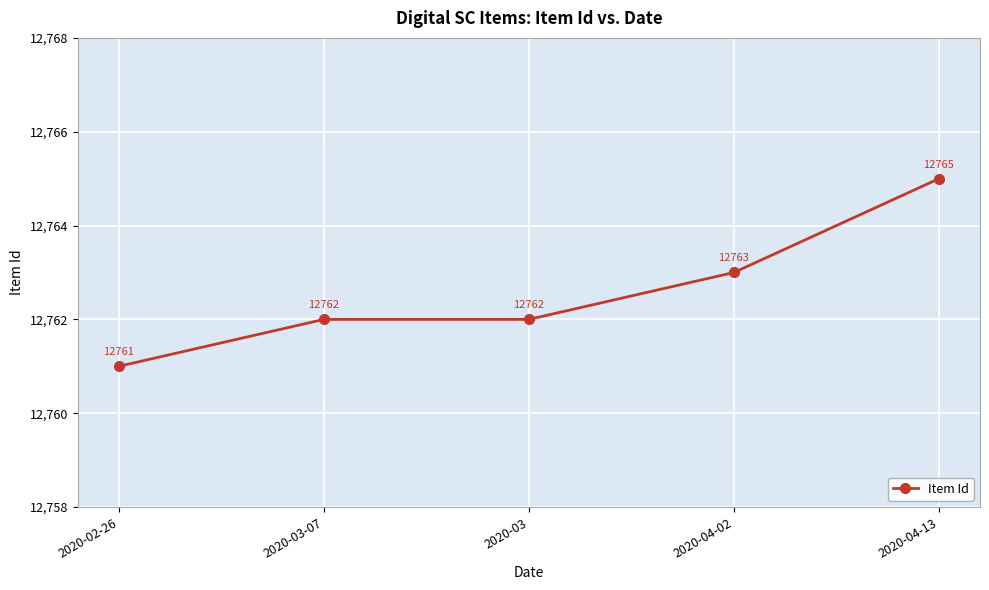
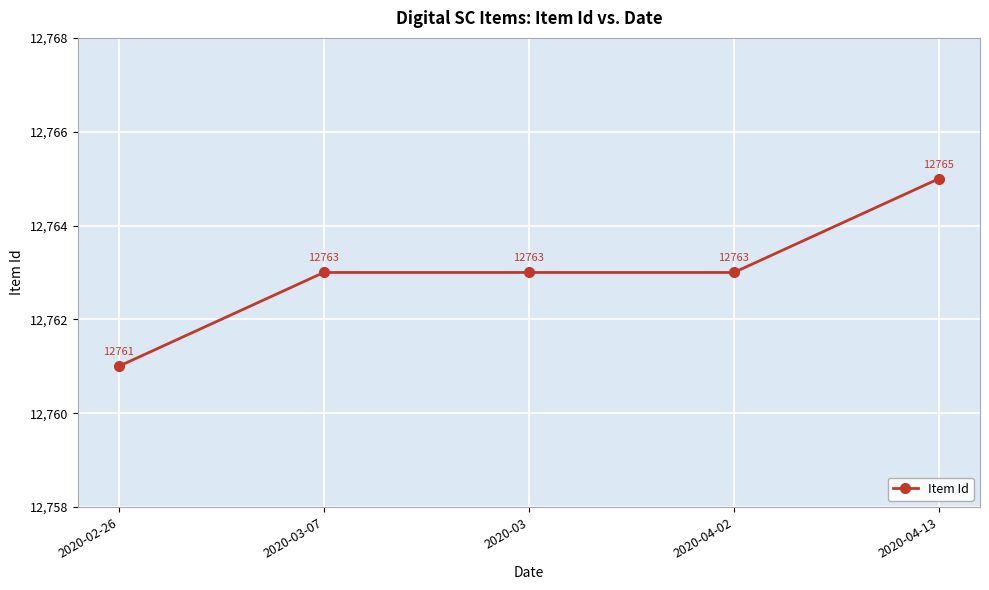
2020-03-07: 12762 -> 12763
2020-03: 12762 -> 12763
